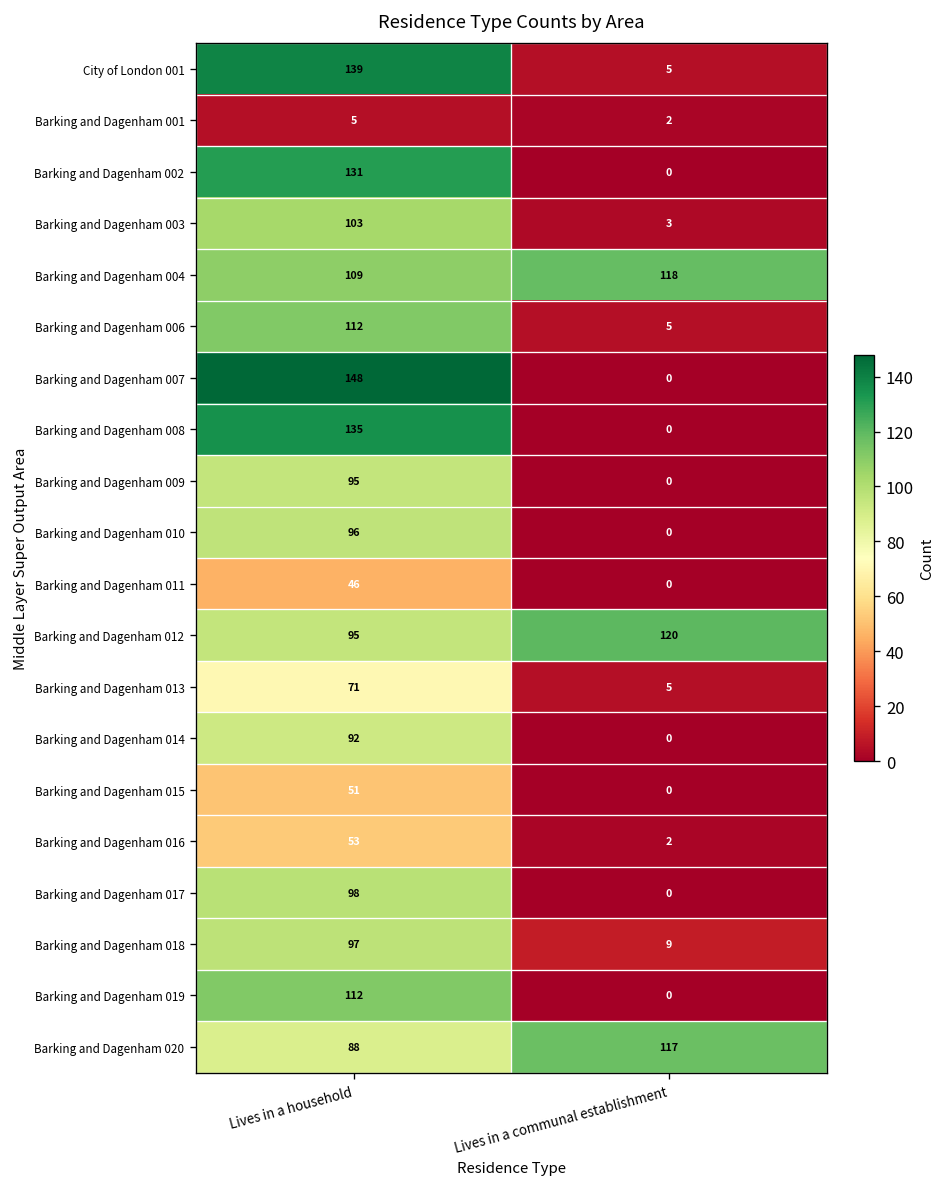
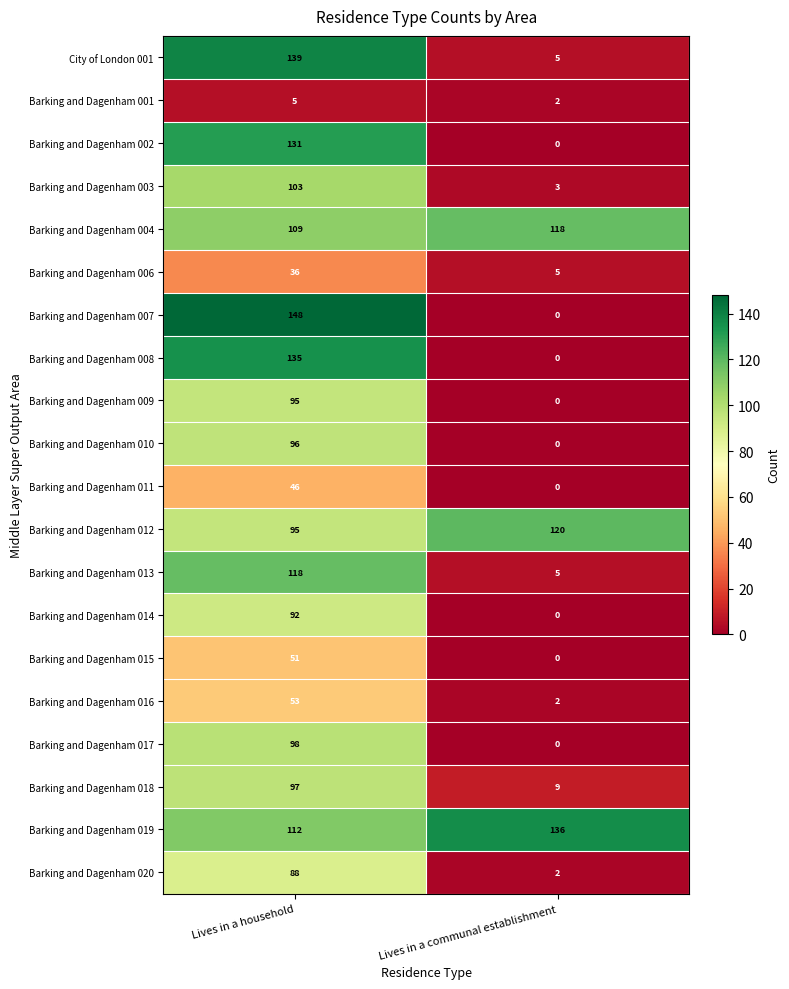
Barking and Dagenham 006, Lives in a household: 112 -> 36
Barking and Dagenham 013, Lives in a household: 71 -> 118
Barking and Dagenham 019, Lives in a communal establishment: 0 -> 136
Barking and Dagenham 020, Lives in a communal establishment: 117 -> 2
